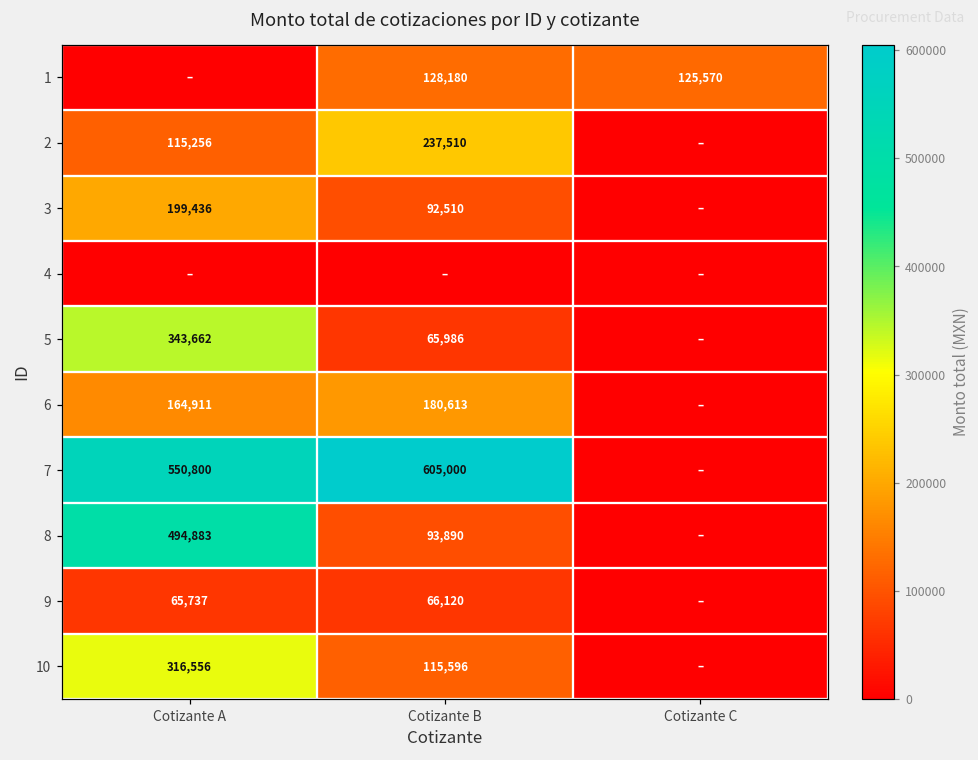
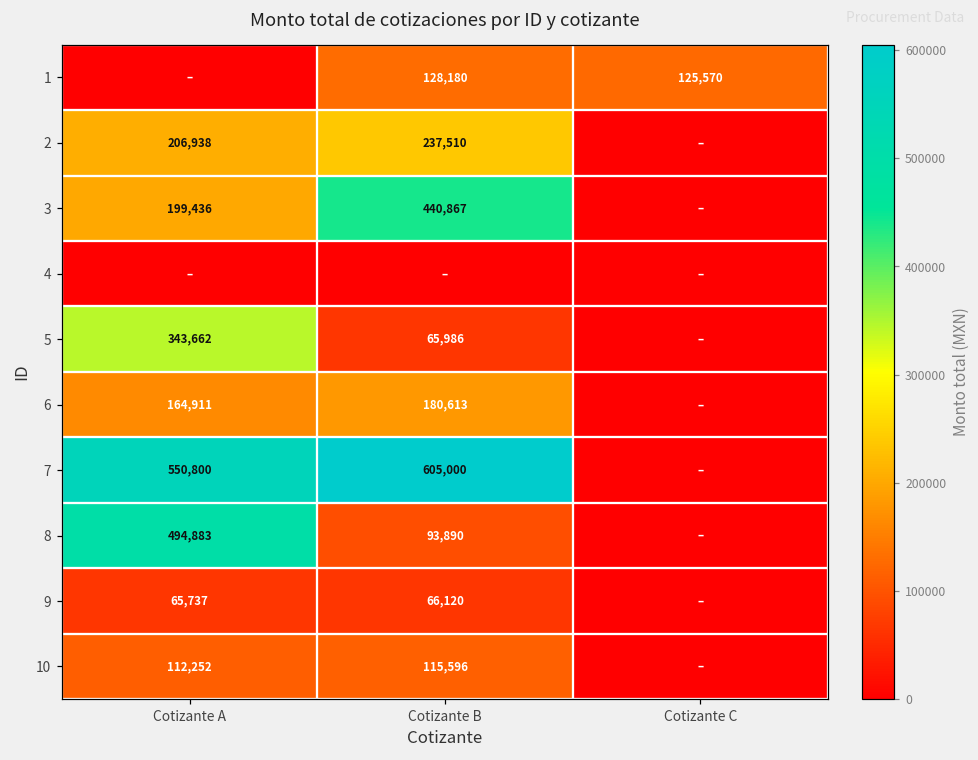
2, Cotizante A: 115,256 -> 206,938
3, Cotizante B: 92,510 -> 440,867
10, Cotizante A: 316,556 -> 112,252
